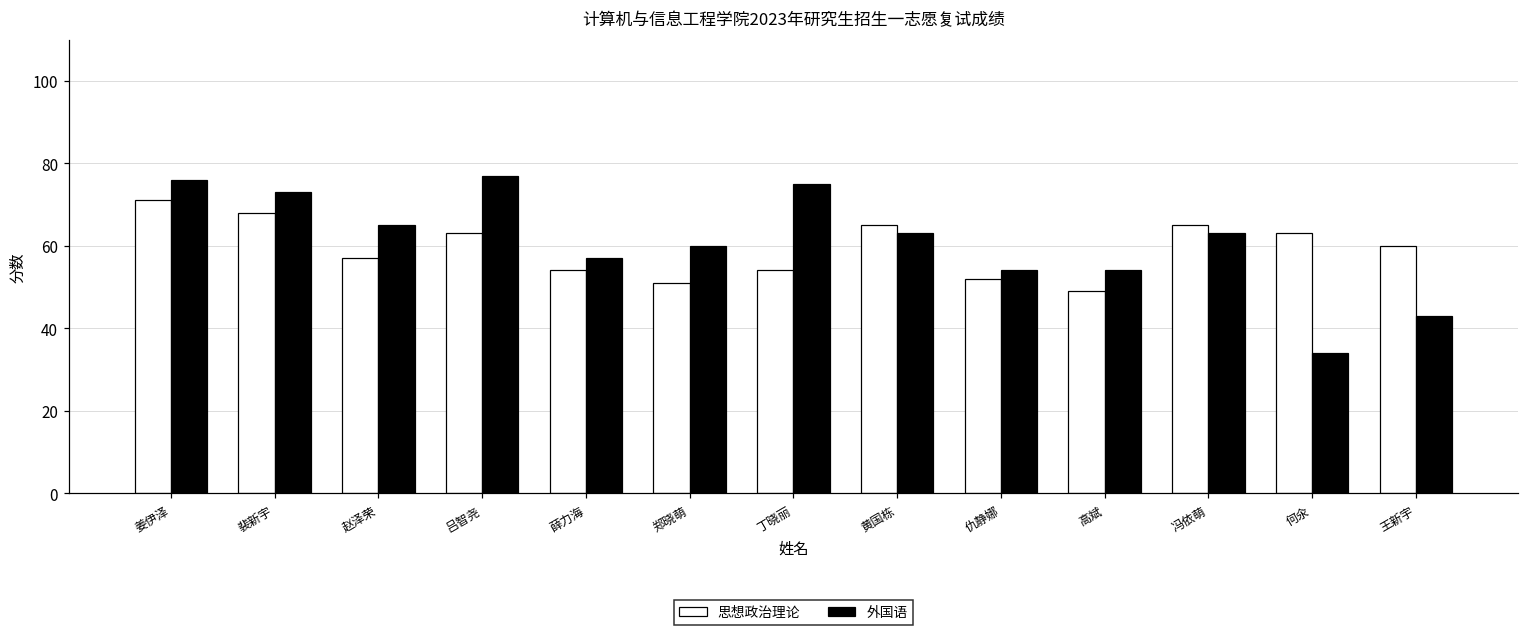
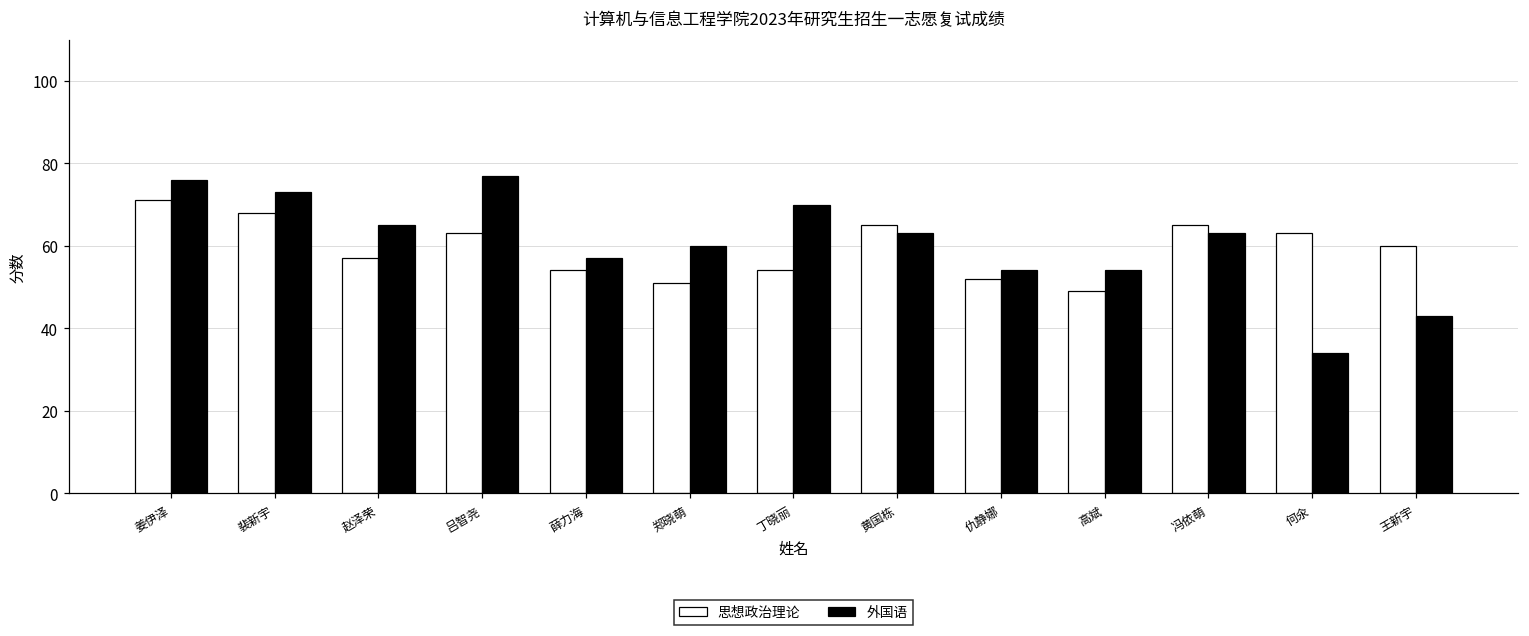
外国语, 丁晓丽: 75 -> 70
